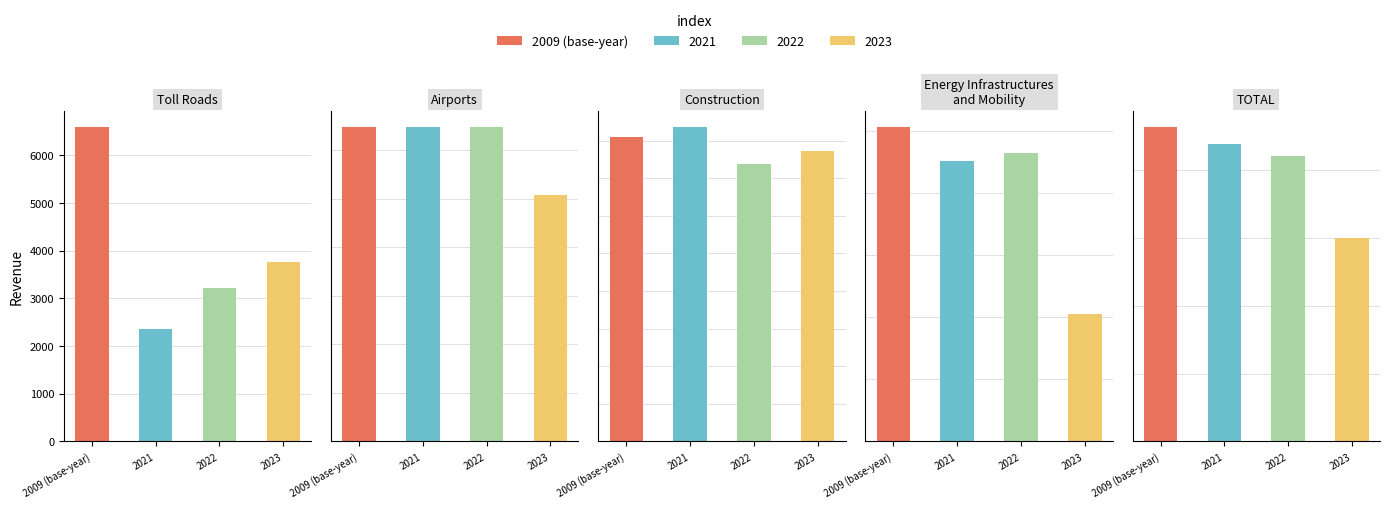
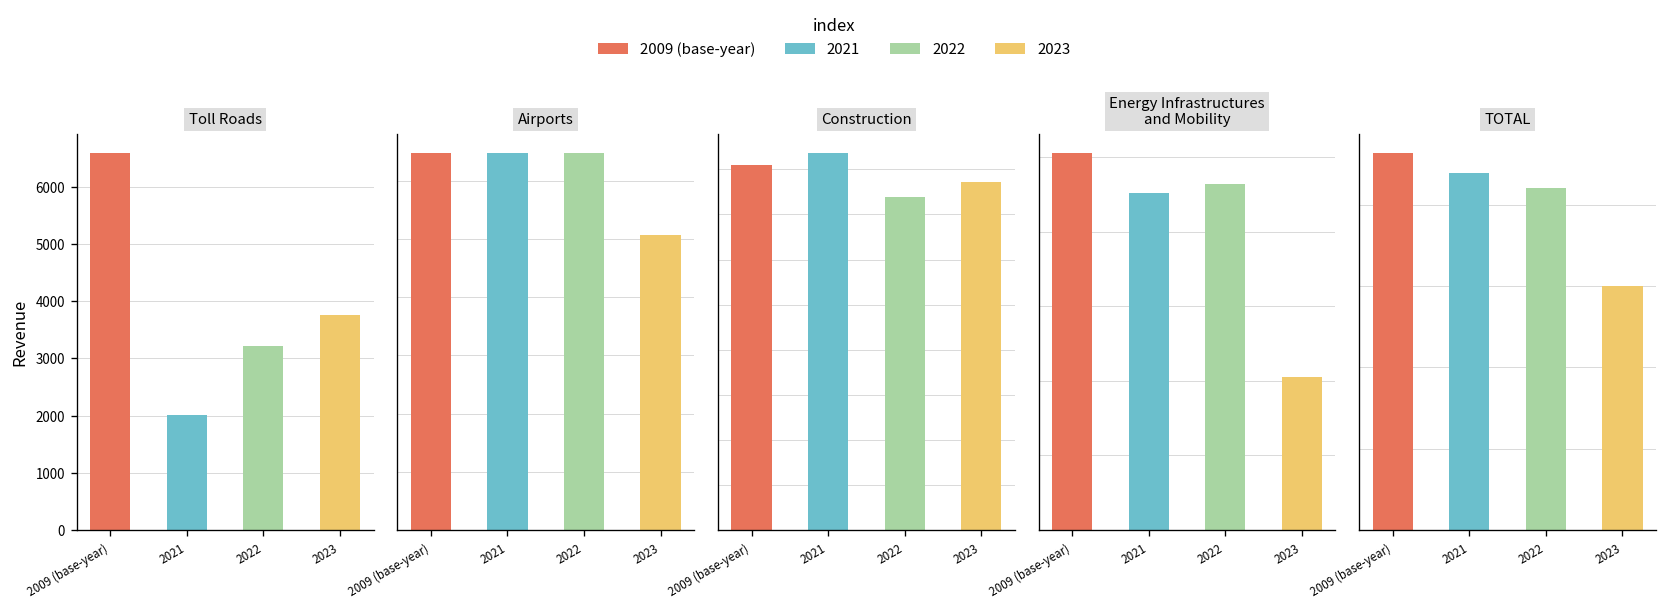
Toll Roads, 2021: 2400 -> 2000
